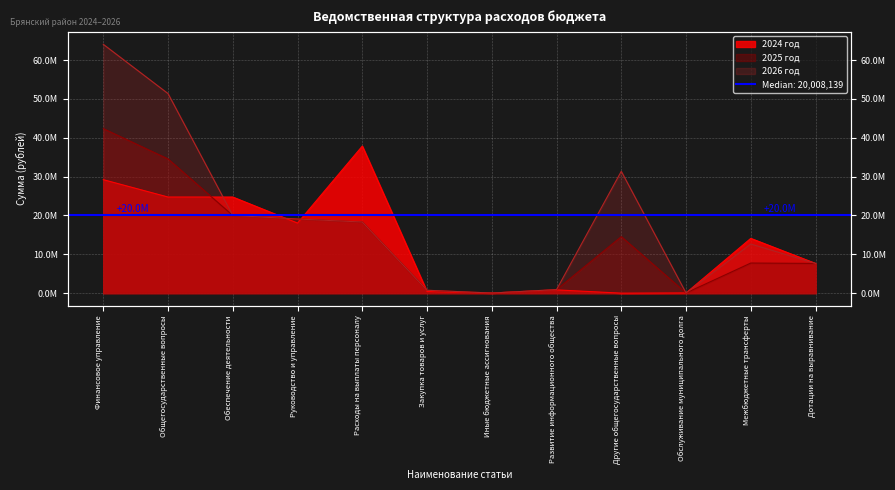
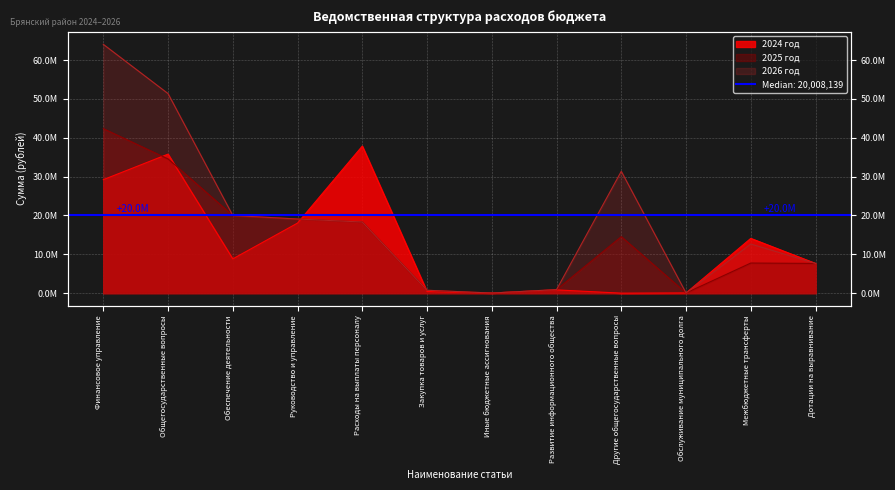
2024 год, Общегосударственные вопросы: 25000000 -> 36000000
2024 год, Обеспечение деятельности: 25000000 -> 9000000
